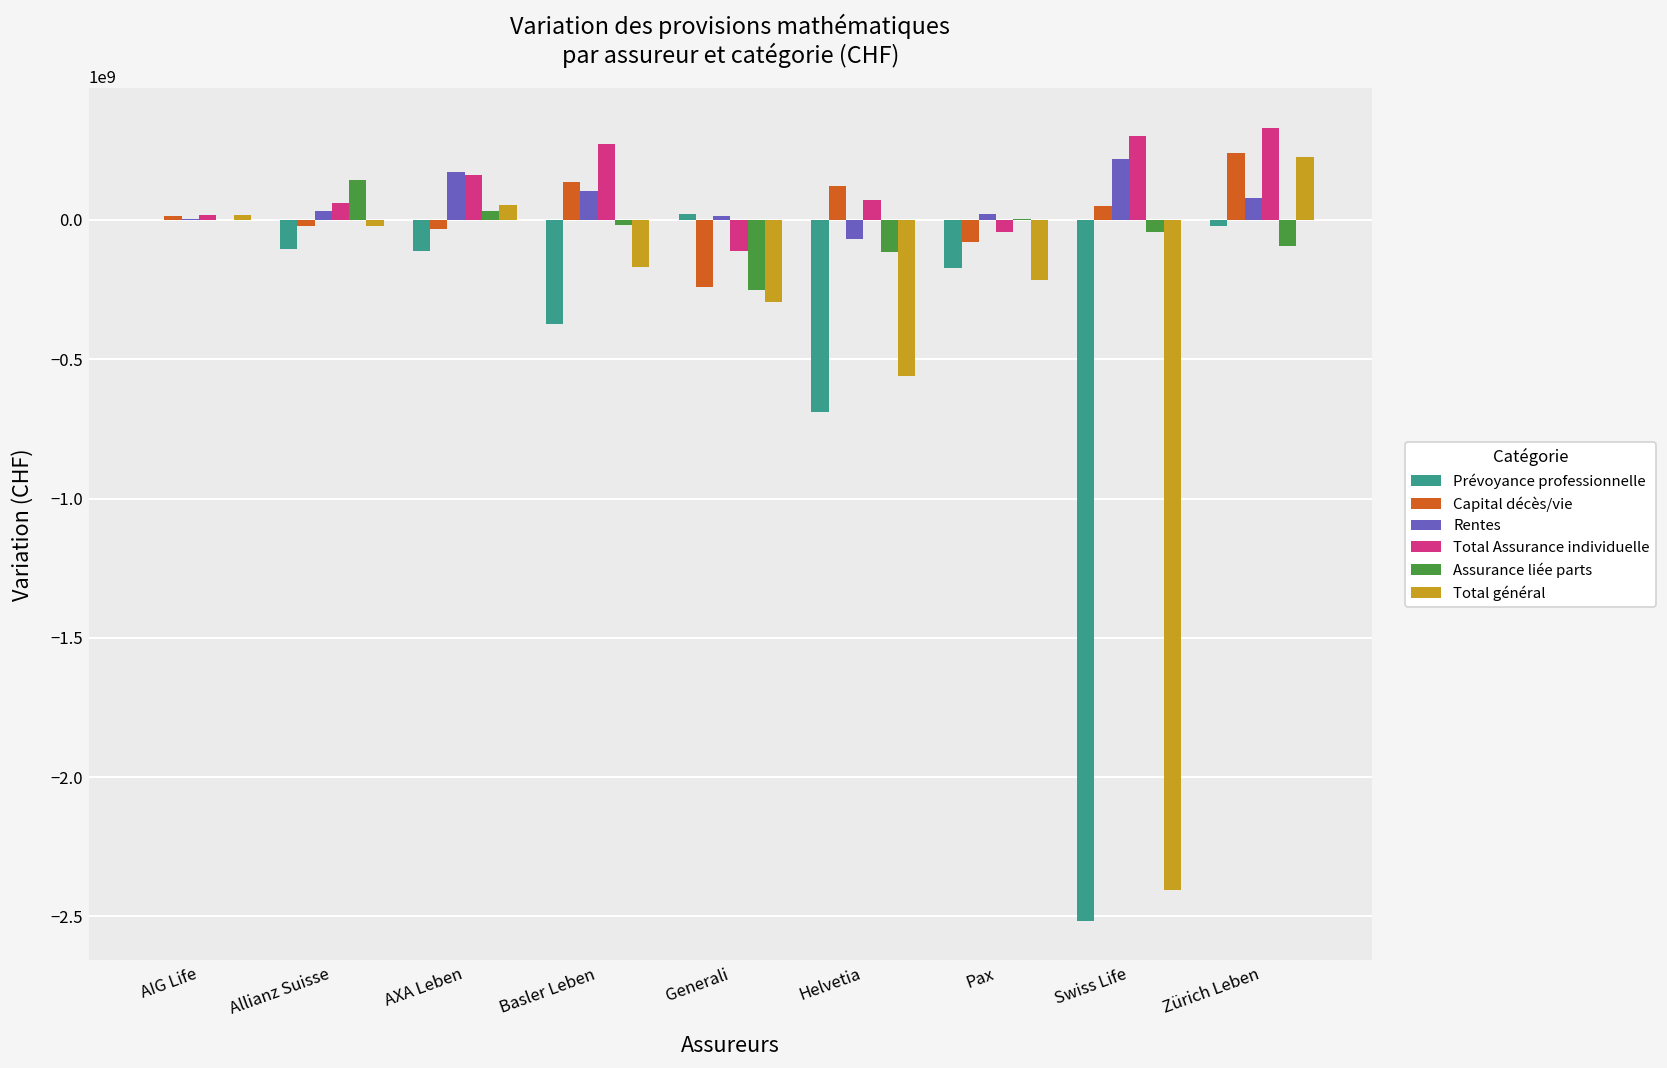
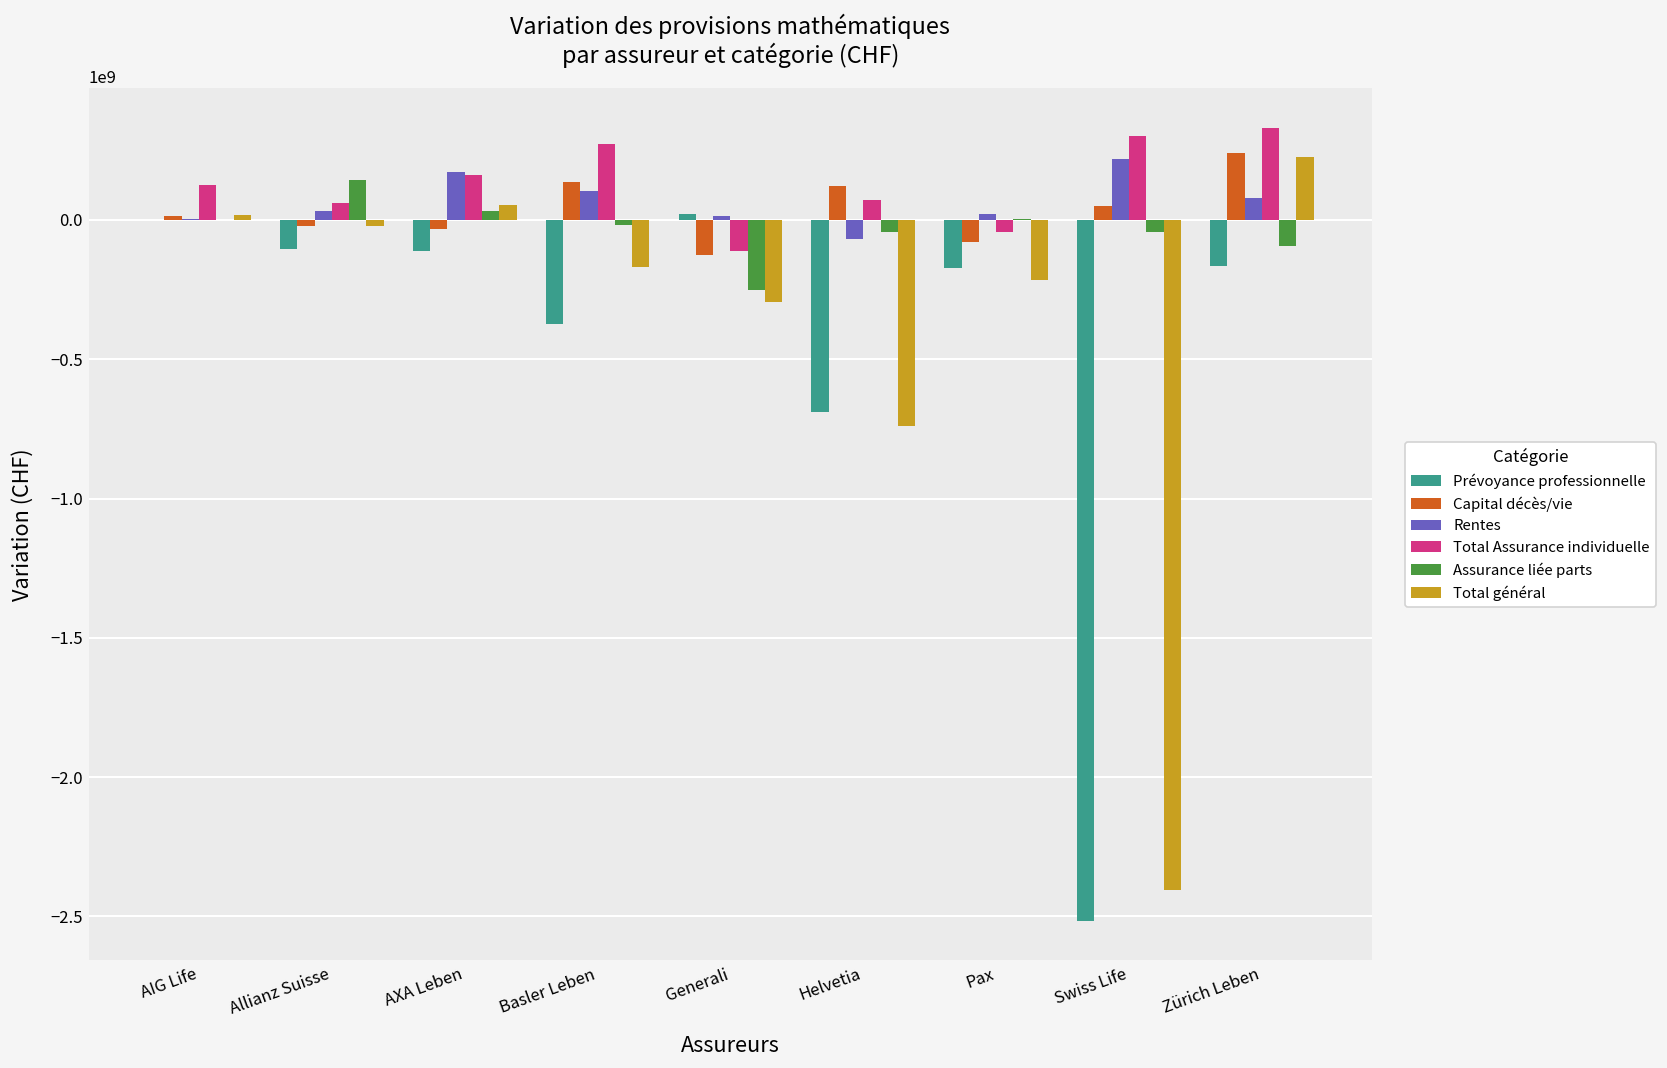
Total Assurance individuelle, AIG Life: 20000000 -> 130000000
Capital décès/vie, Generali: -240000000 -> -120000000
Assurance liée parts, Helvetia: -110000000 -> -40000000
Total général, Helvetia: -560000000 -> -740000000
Prévoyance professionnelle, Zürich Leben: -20000000 -> -170000000
